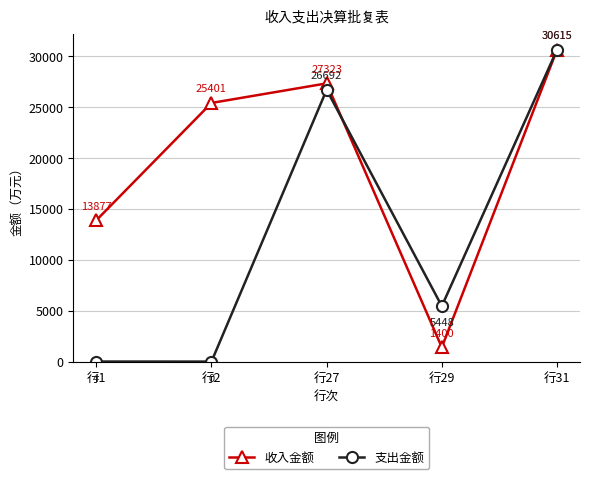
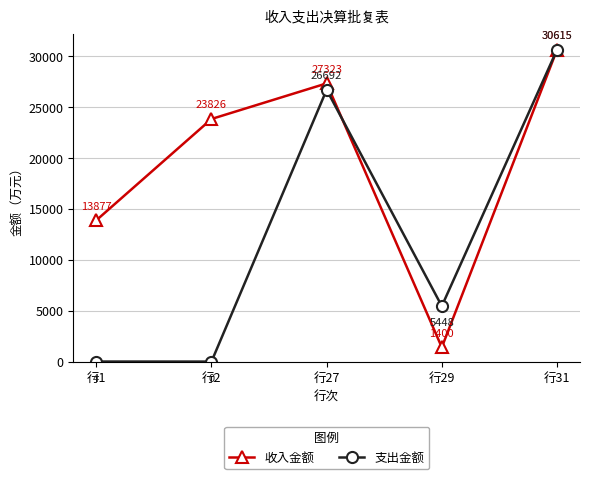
收入金额, 行2: 25401 -> 23826
